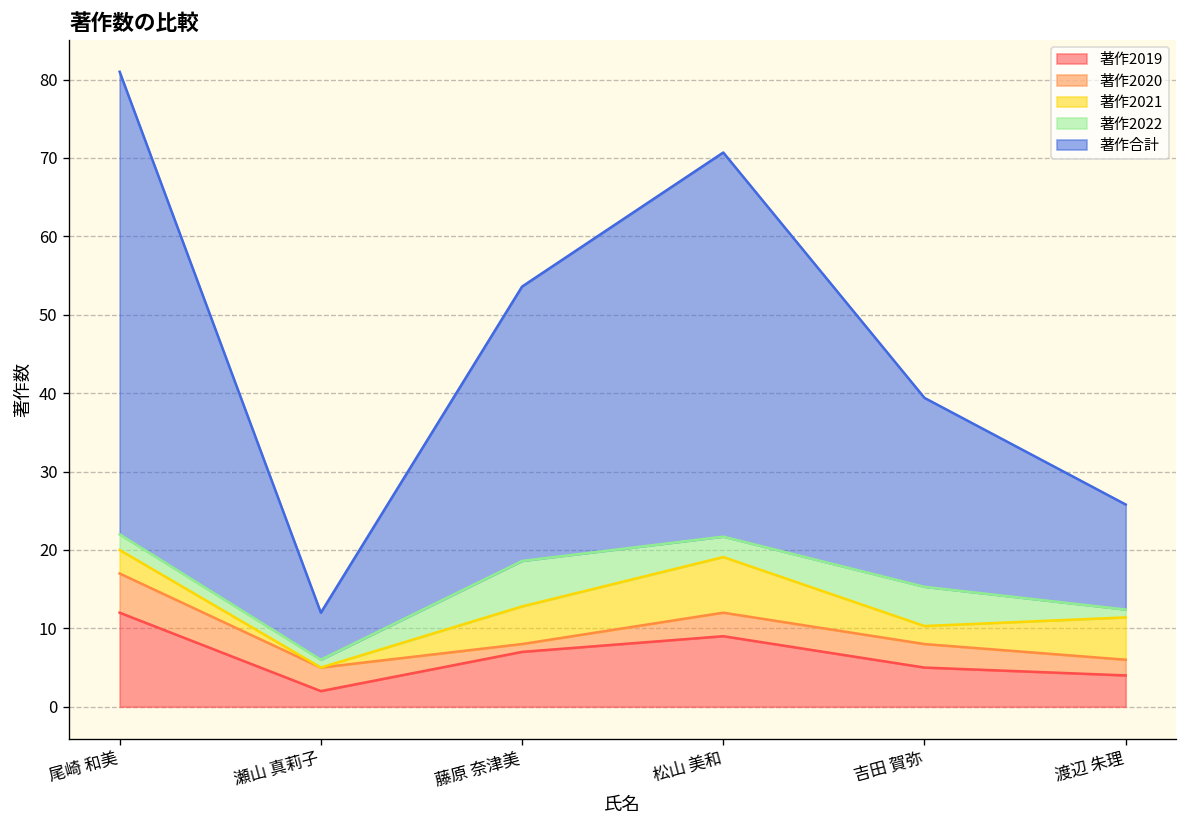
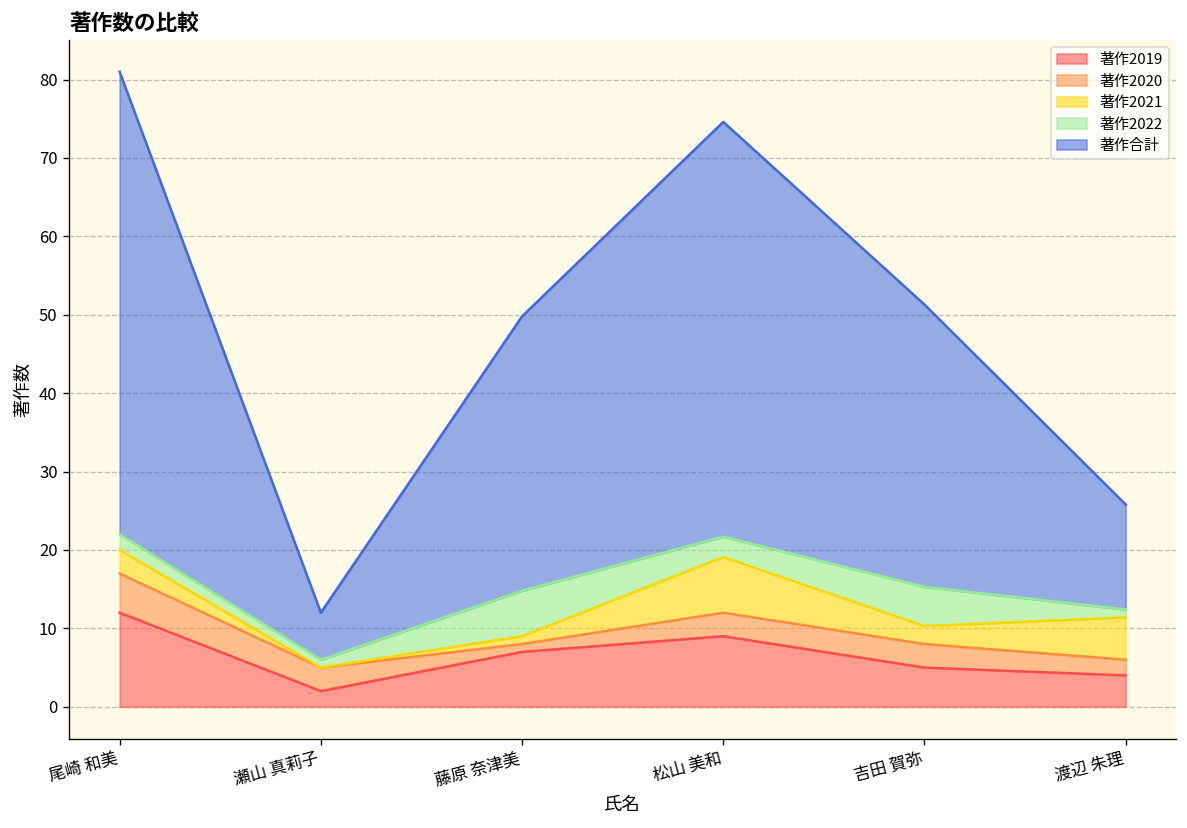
著作2021, 藤原 奈津美: 5 -> 1
著作合計, 松山 美和: 49 -> 53
著作合計, 吉田 賀弥: 24 -> 36
